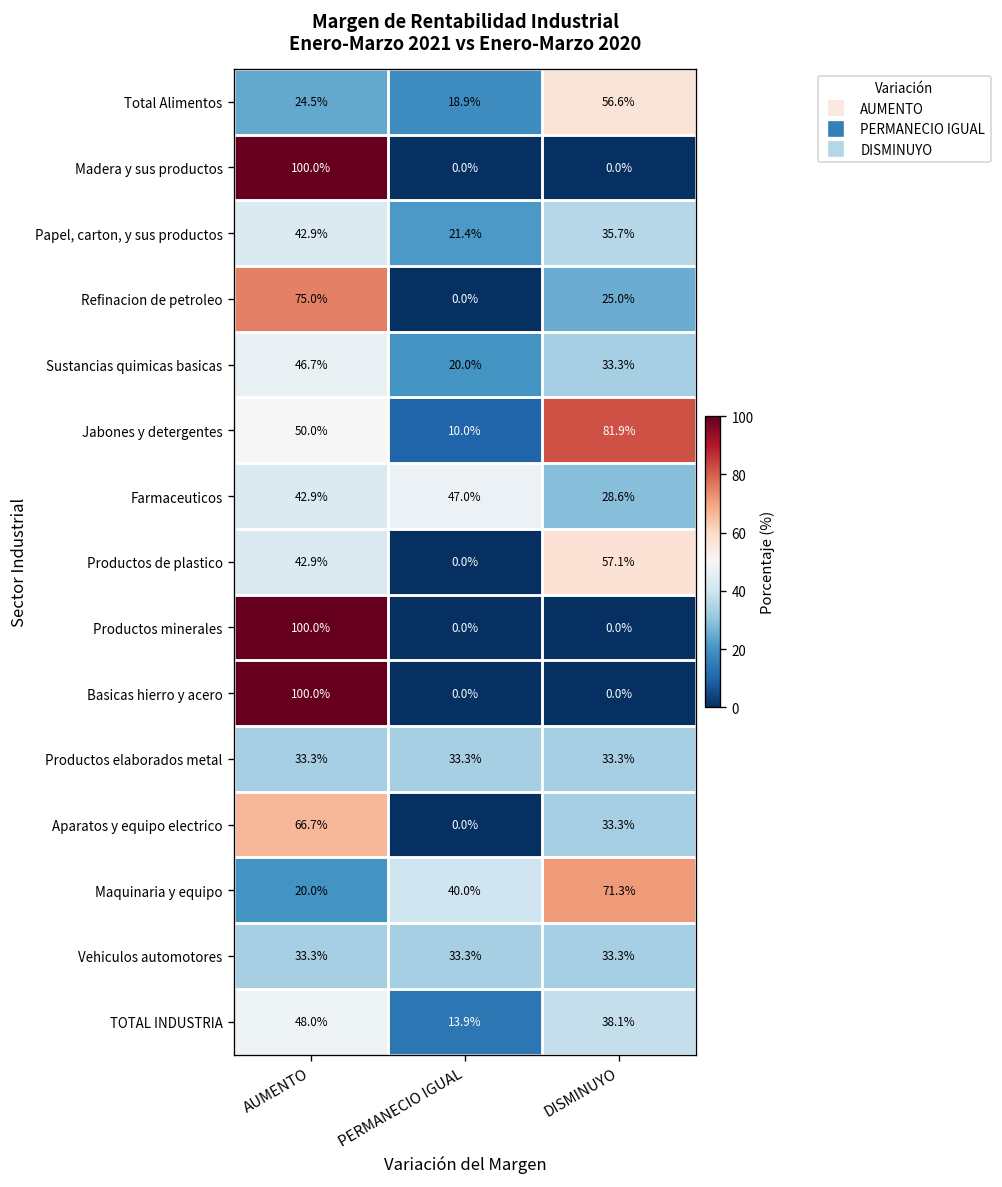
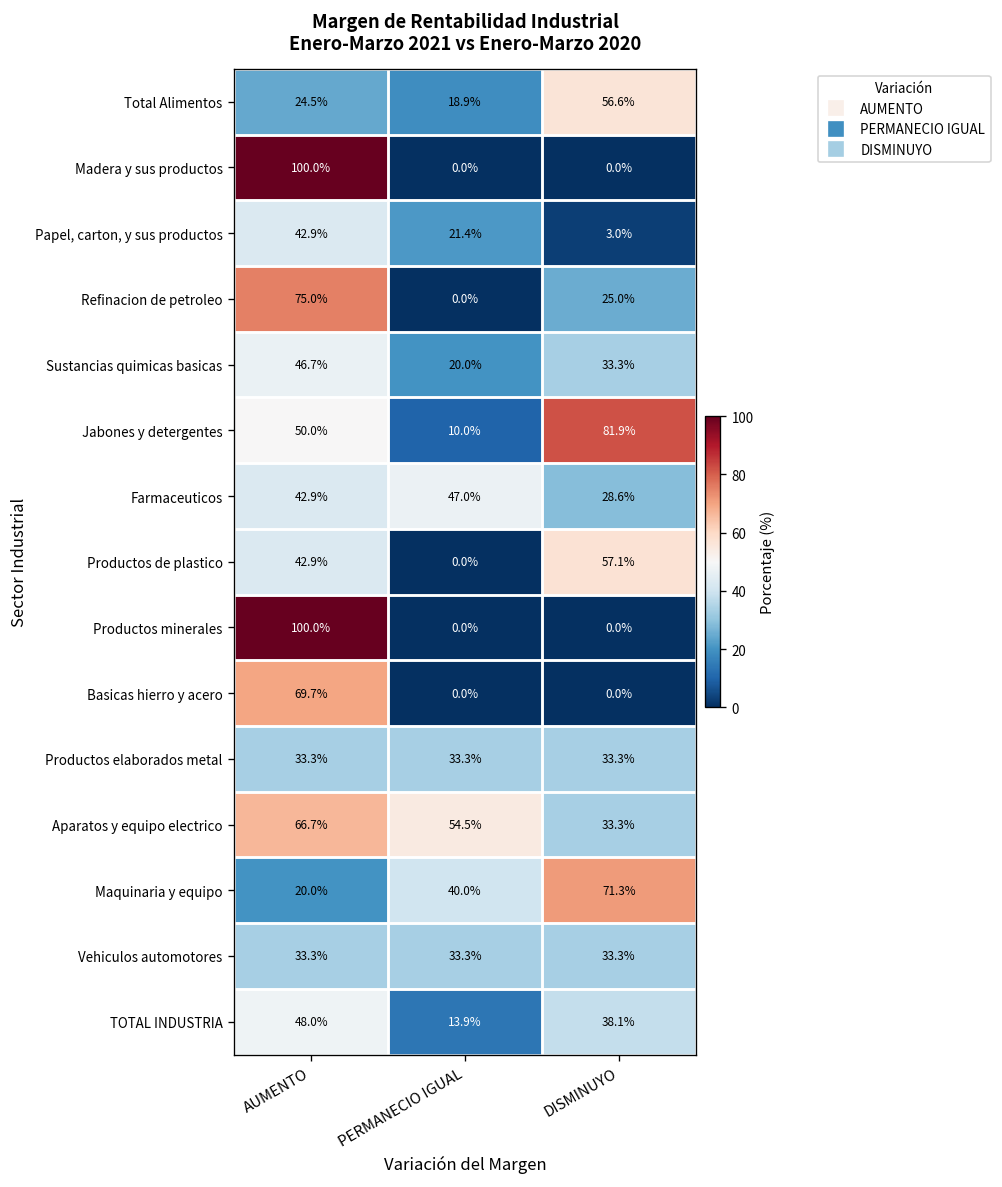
Papel, carton, y sus productos, DISMINUYO: 35.7% -> 3.0%
Basicas hierro y acero, AUMENTO: 100.0% -> 69.7%
Aparatos y equipo electrico, PERMANECIO IGUAL: 0.0% -> 54.5%
